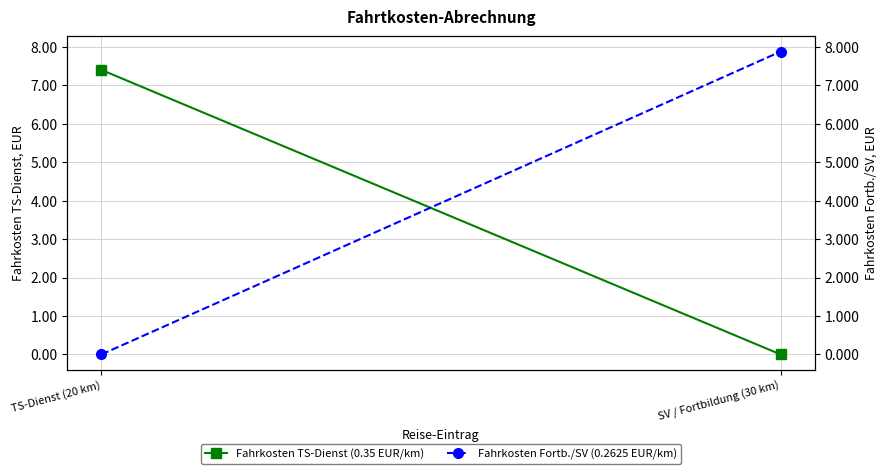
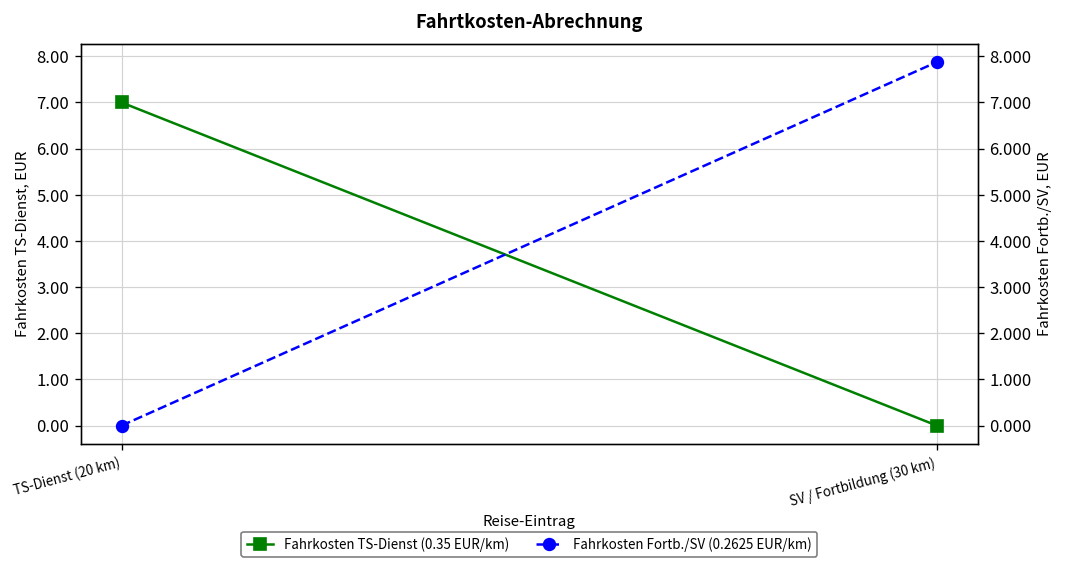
Fahrkosten TS-Dienst (0.35 EUR/km), TS-Dienst (20 km): 7.4 -> 7.0
